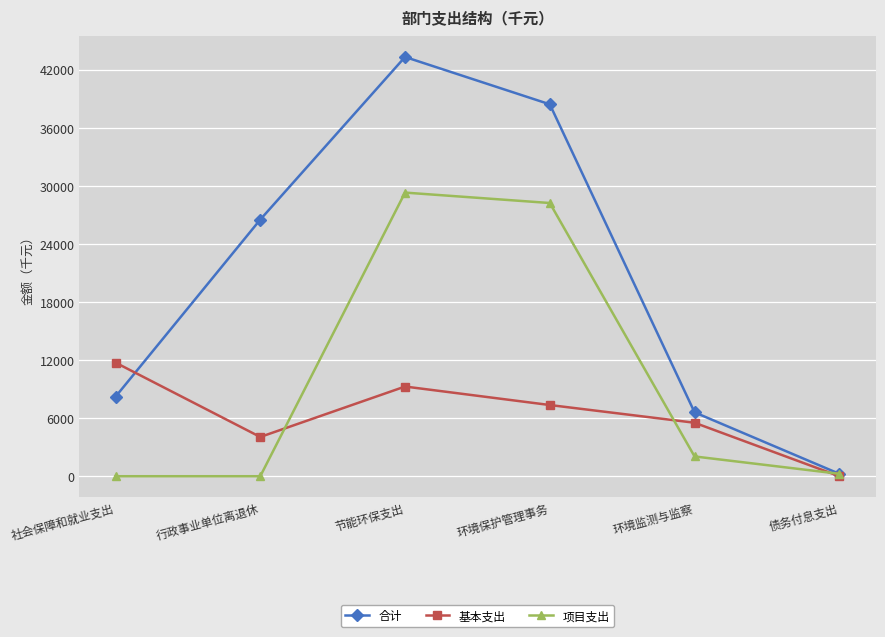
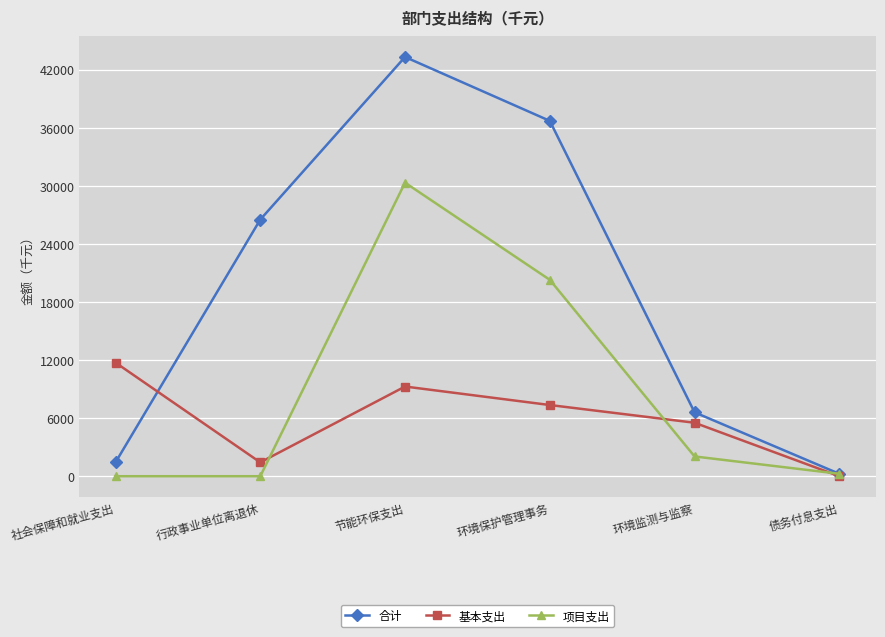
合计, 社会保障和就业支出: 8000 -> 1000
基本支出, 行政事业单位离退休: 4000 -> 1000
项目支出, 节能环保支出: 29000 -> 30000
合计, 环境保护管理事务: 38000 -> 37000
项目支出, 环境保护管理事务: 28000 -> 20000
